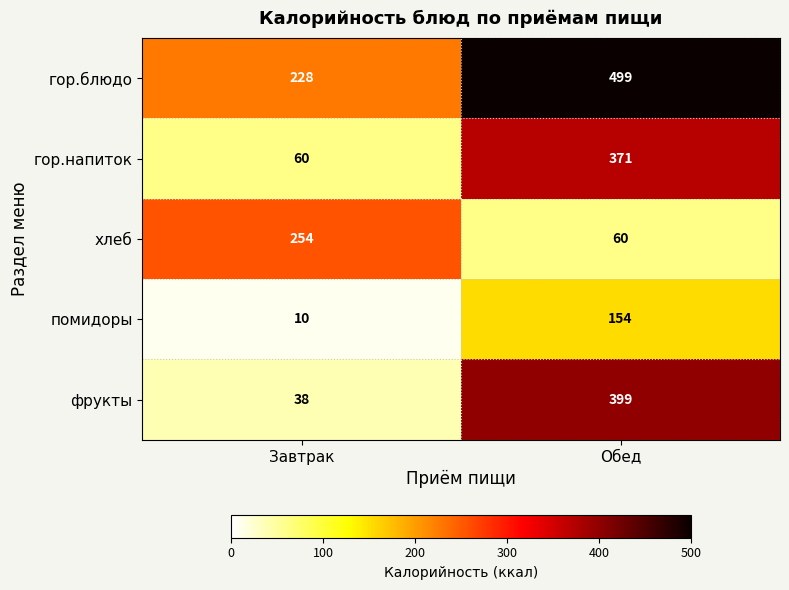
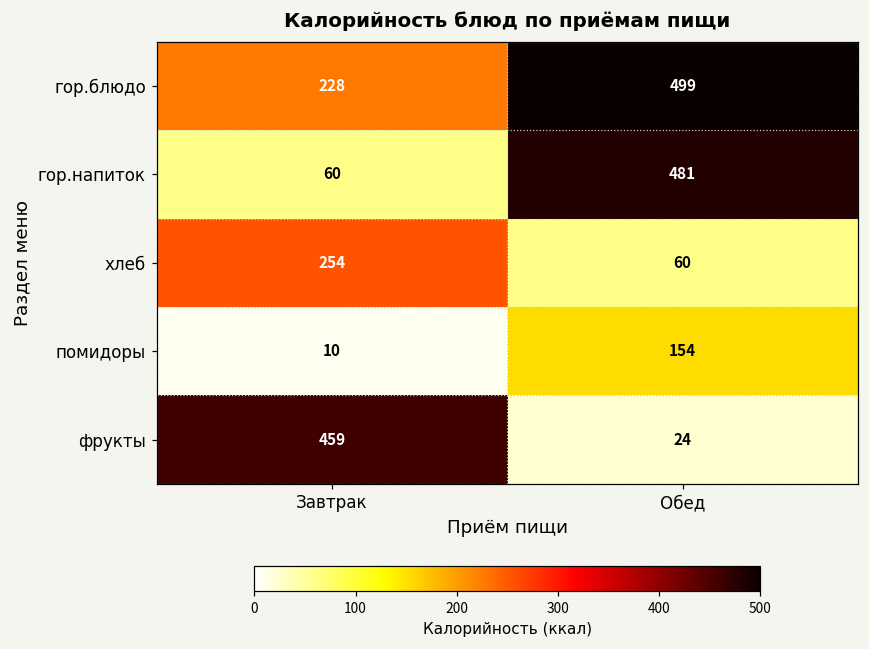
гор.напиток, Обед: 371 -> 481
фрукты, Завтрак: 38 -> 459
фрукты, Обед: 399 -> 24
